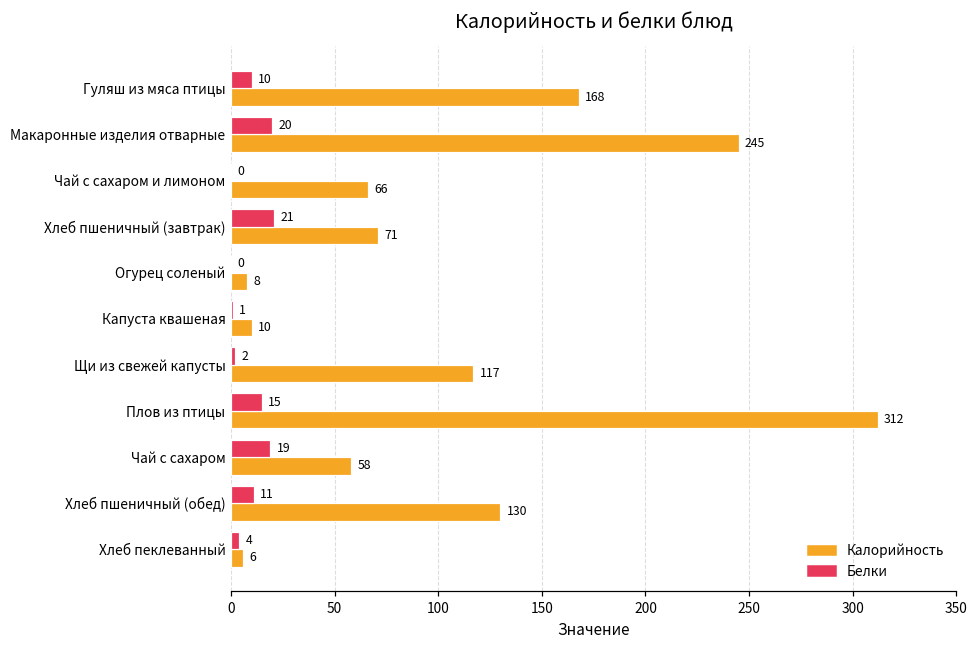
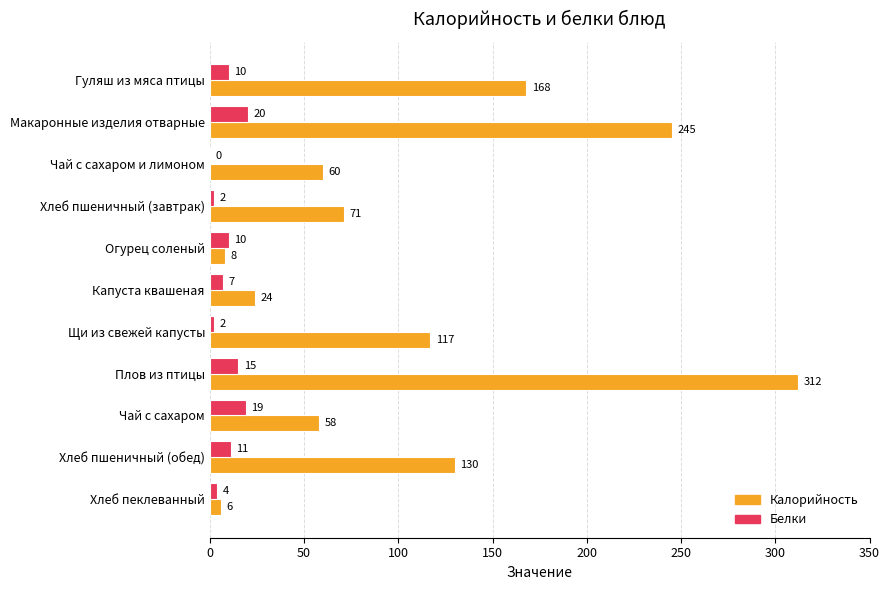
Калорийность, Чай с сахаром и лимоном: 66 -> 60
Белки, Хлеб пшеничный (завтрак): 21 -> 2
Белки, Огурец соленый: 0 -> 10
Белки, Капуста квашеная: 1 -> 7
Калорийность, Капуста квашеная: 10 -> 24
